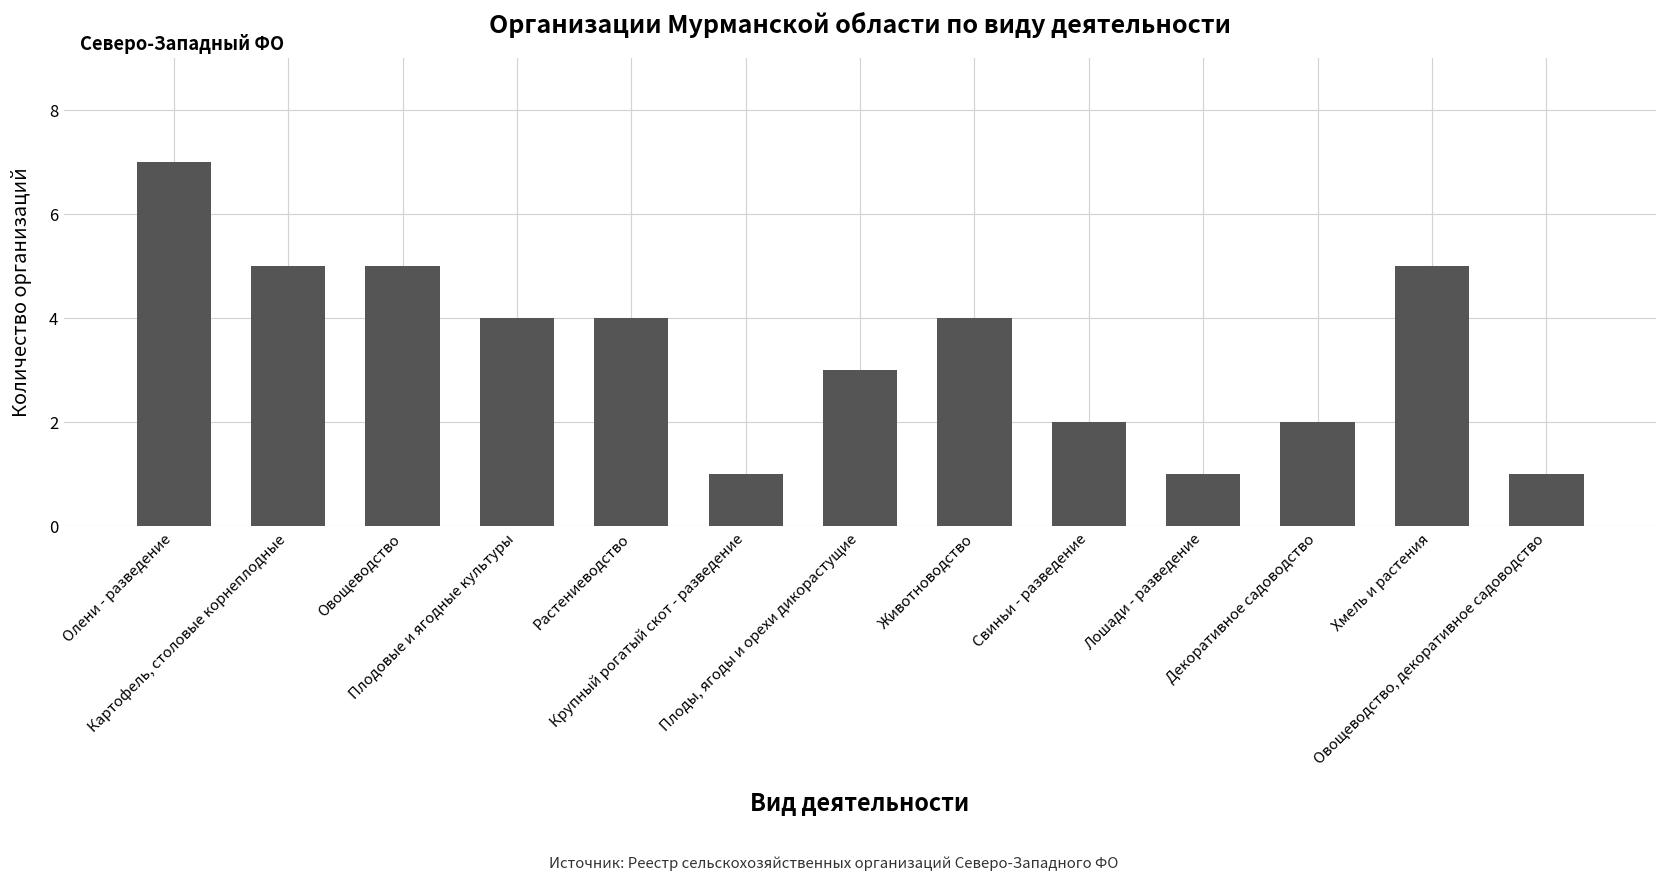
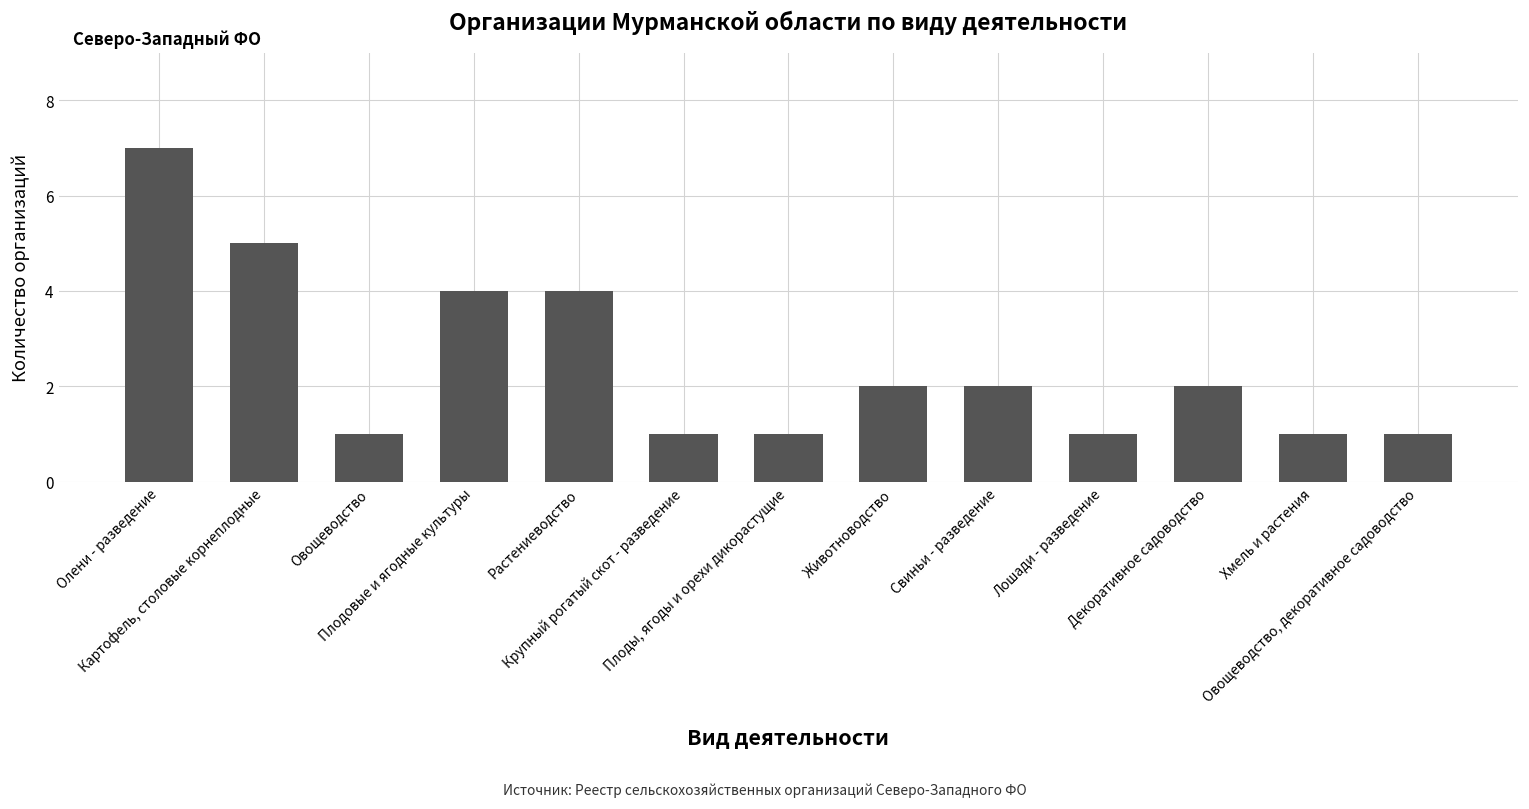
Овощеводство: 5 -> 1
Плоды, ягоды и орехи дикорастущие: 3 -> 1
Животноводство: 4 -> 2
Хмель и растения: 5 -> 1
